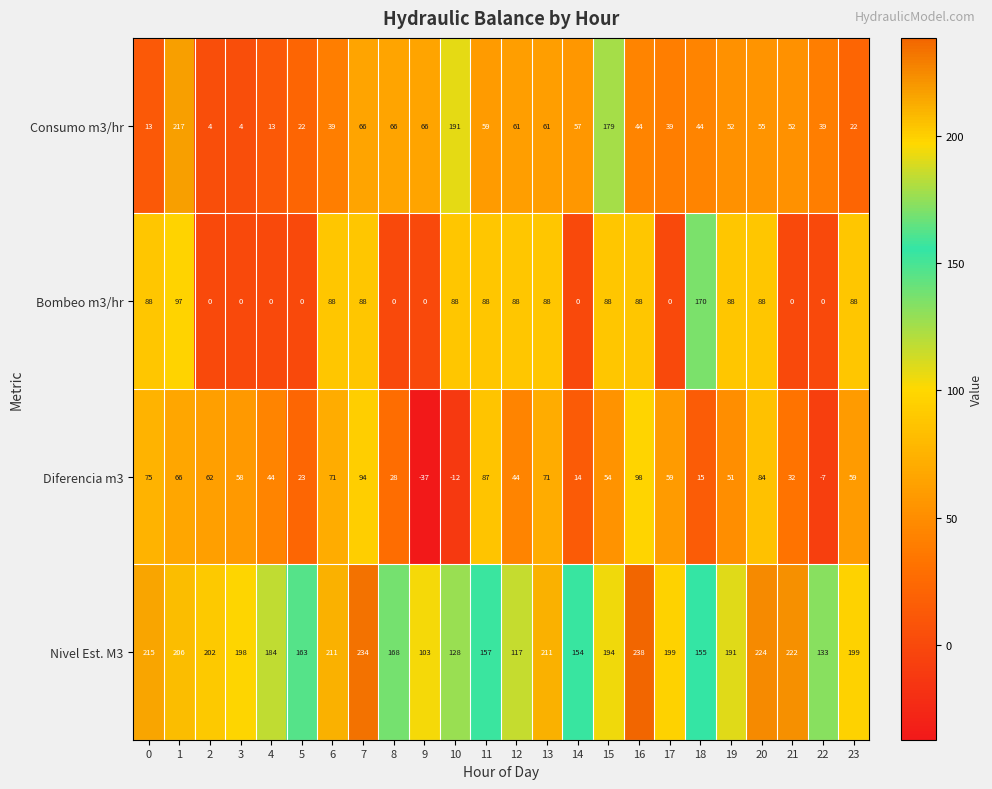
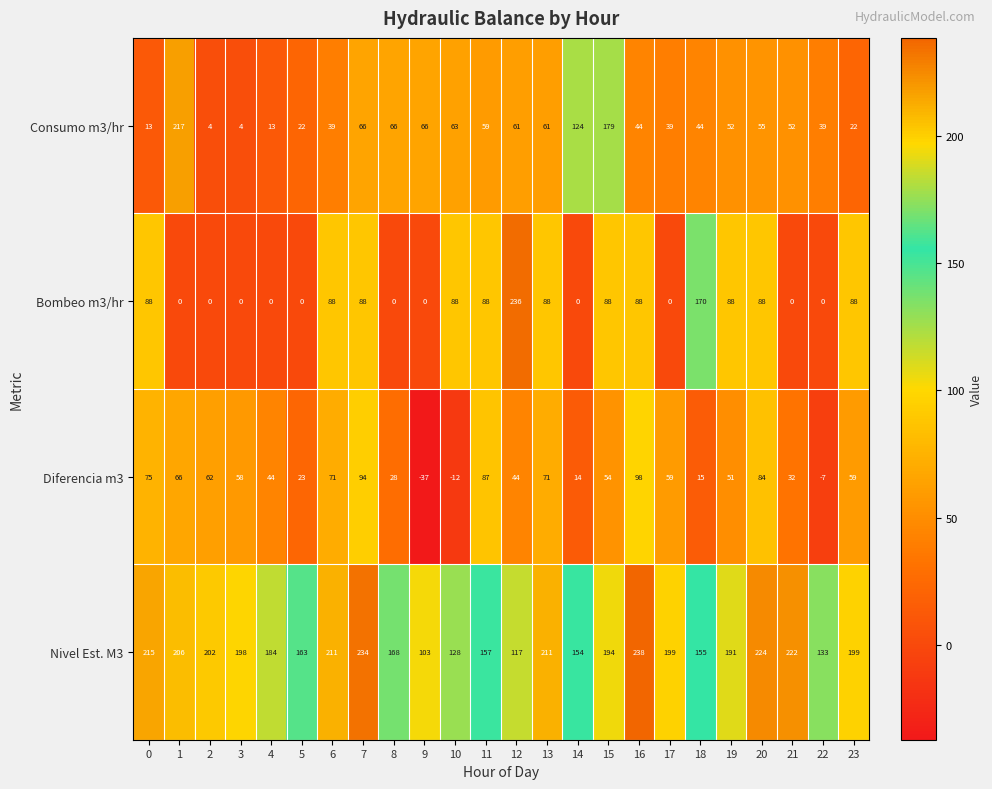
Consumo m3/hr, 10: 191 -> 63
Consumo m3/hr, 14: 57 -> 124
Bombeo m3/hr, 1: 97 -> 0
Bombeo m3/hr, 12: 88 -> 236
